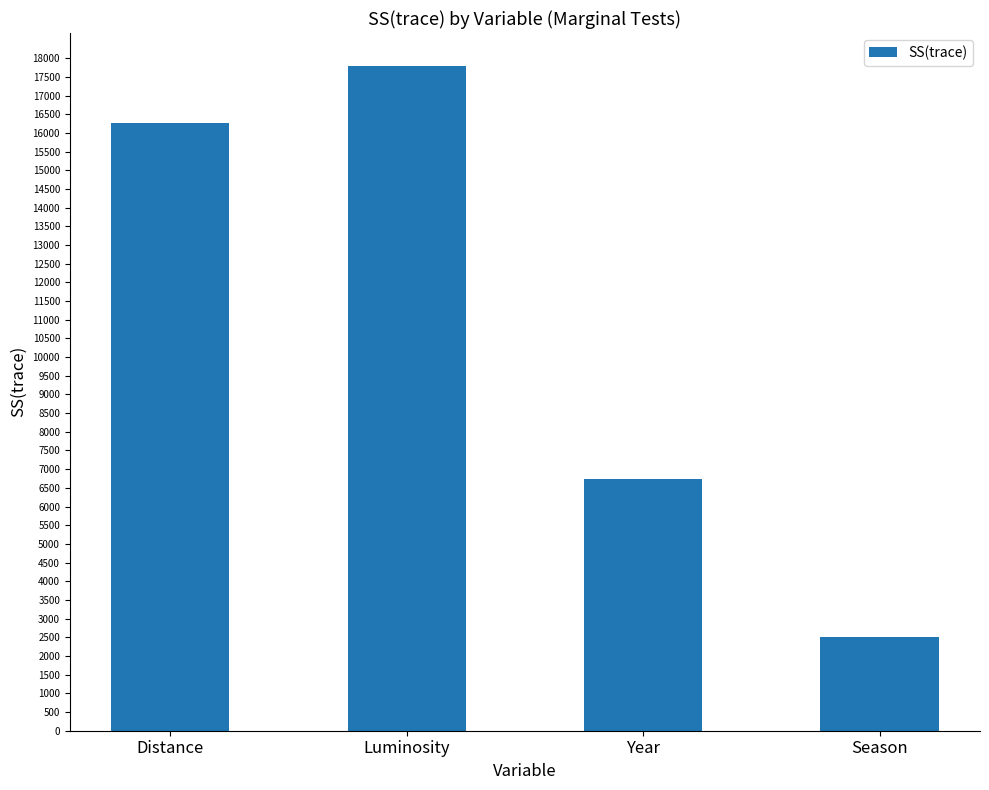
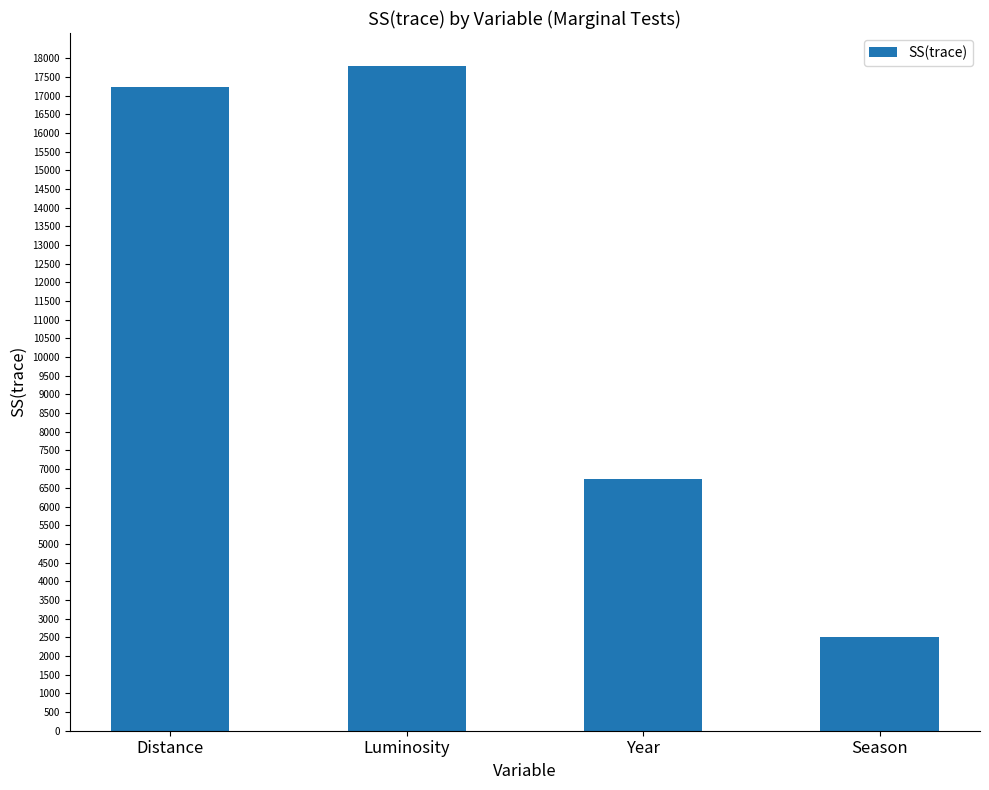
Distance: 16300 -> 17200
